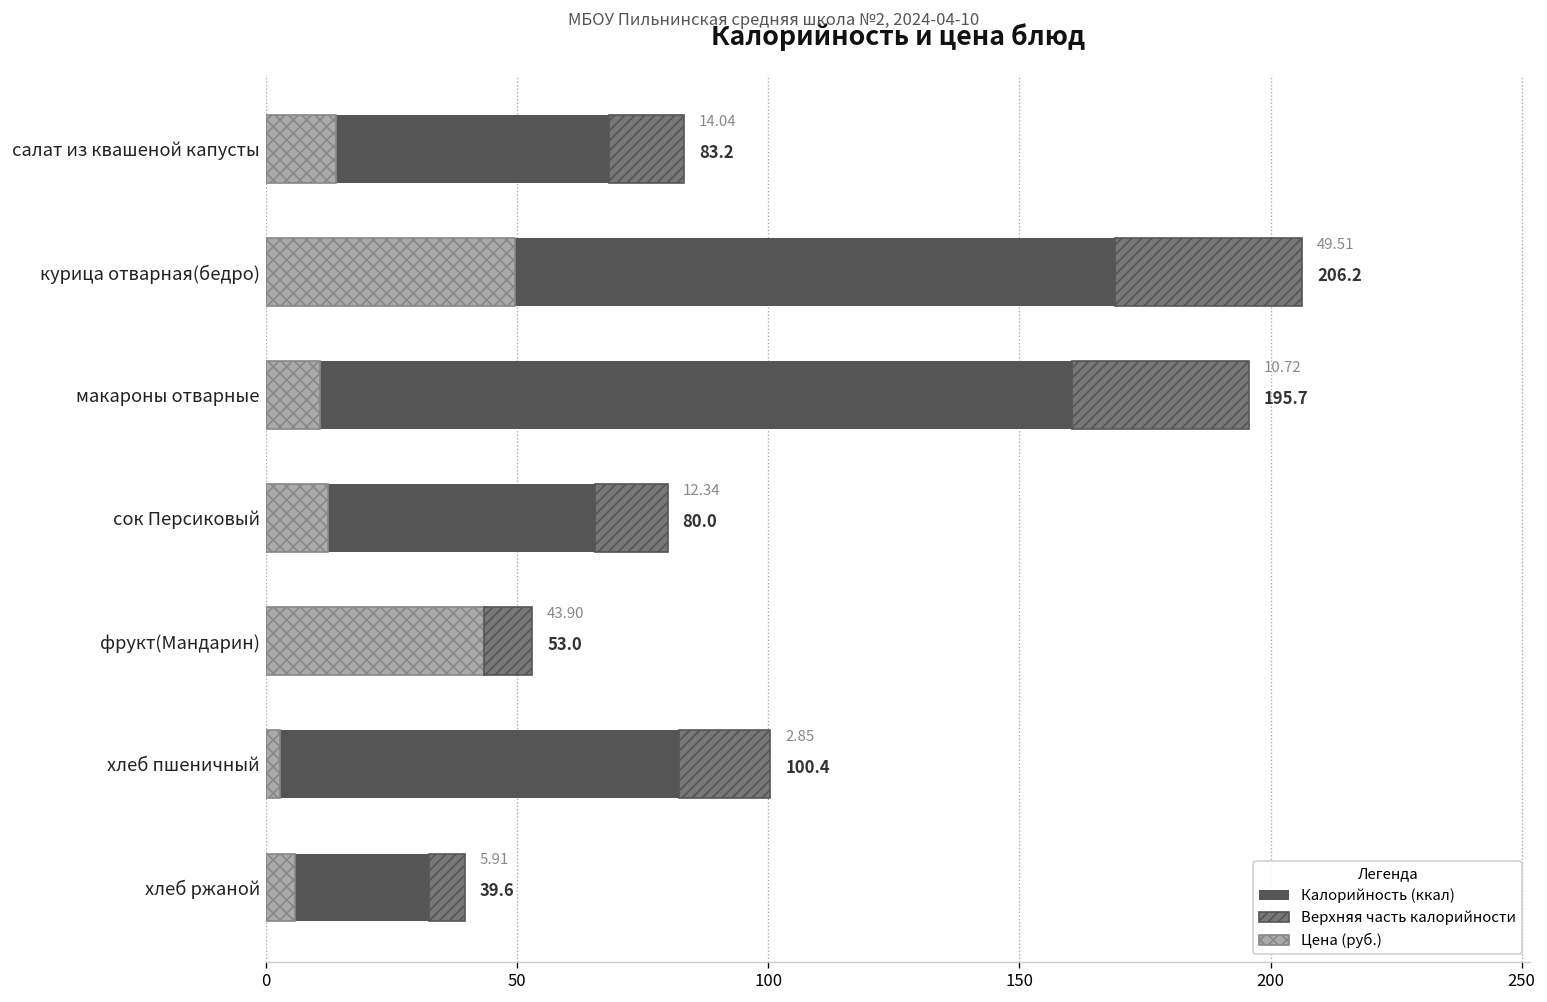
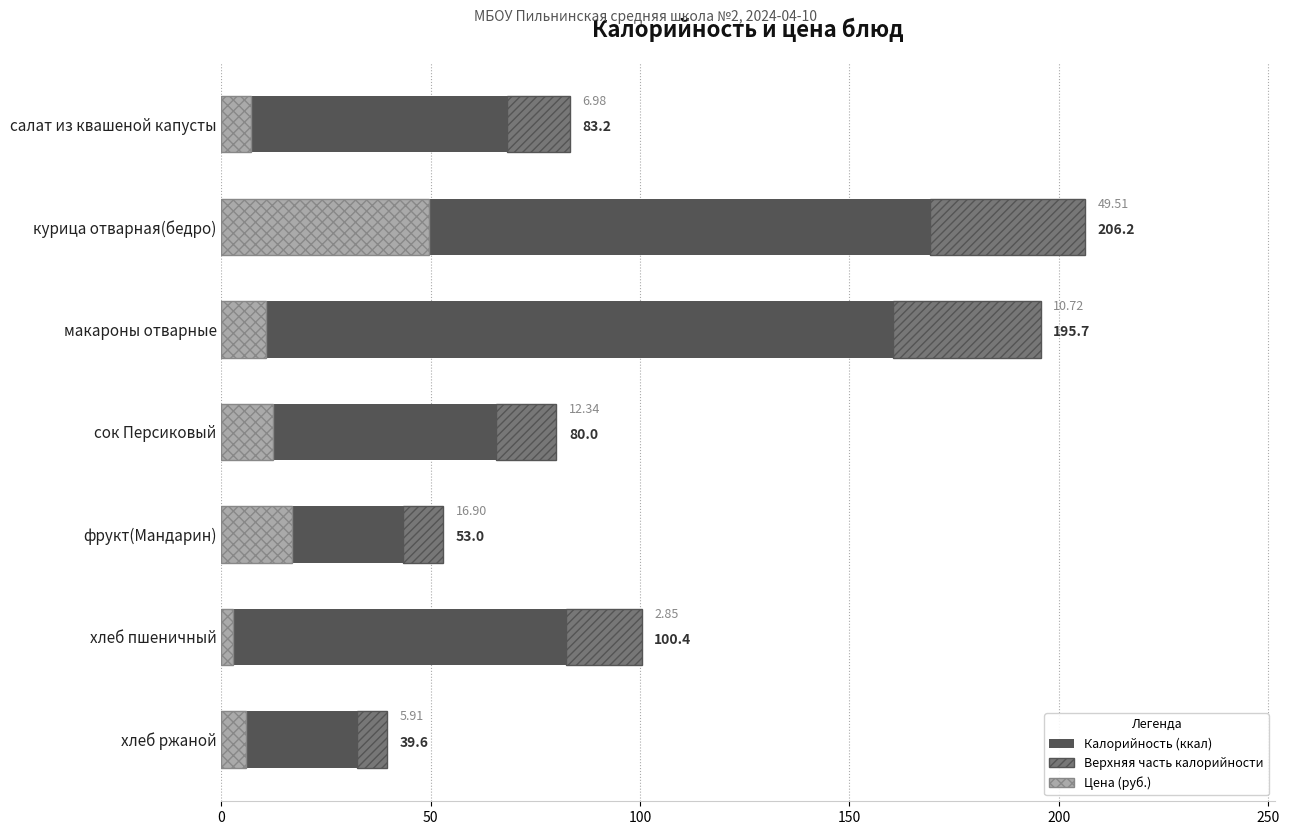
Цена (руб.), салат из квашеной капусты: 14.04 -> 6.98
Цена (руб.), фрукт(Мандарин): 43.90 -> 16.90
